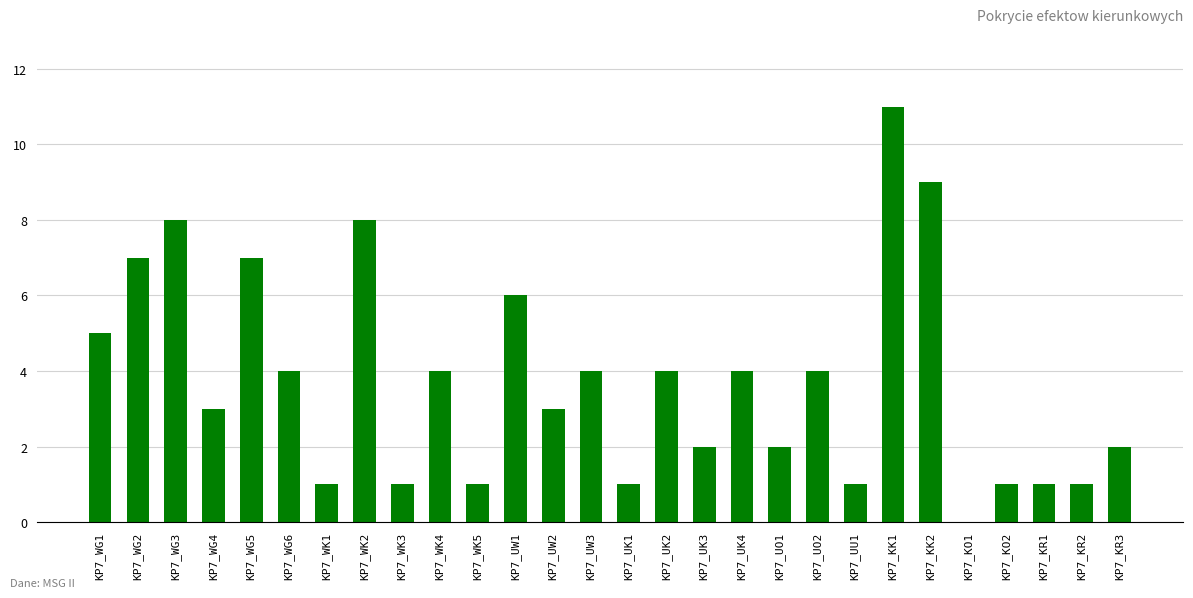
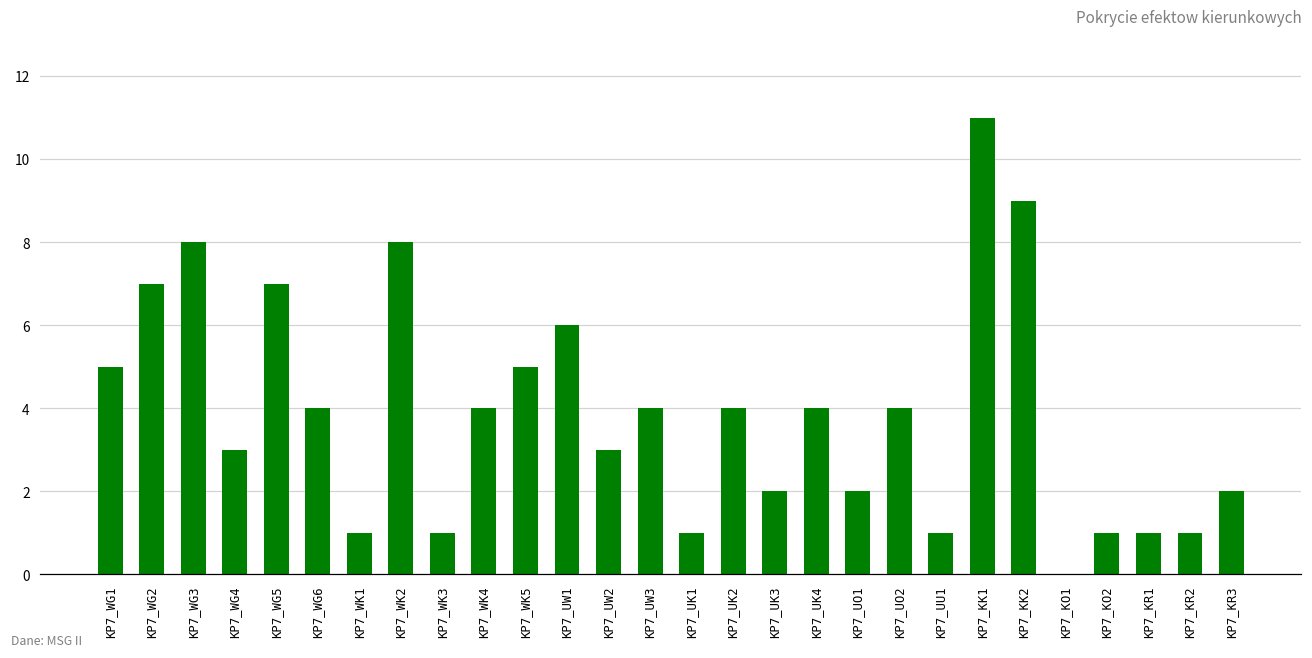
KP7_WK5: 1 -> 5
